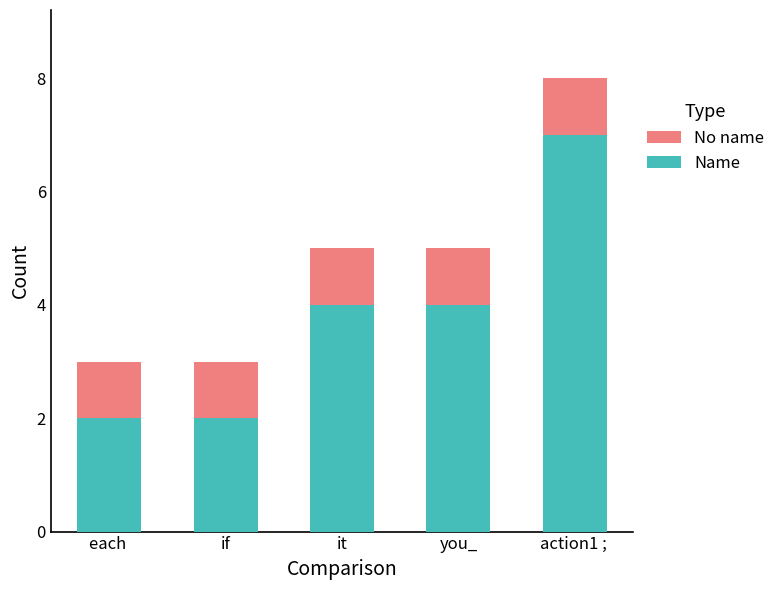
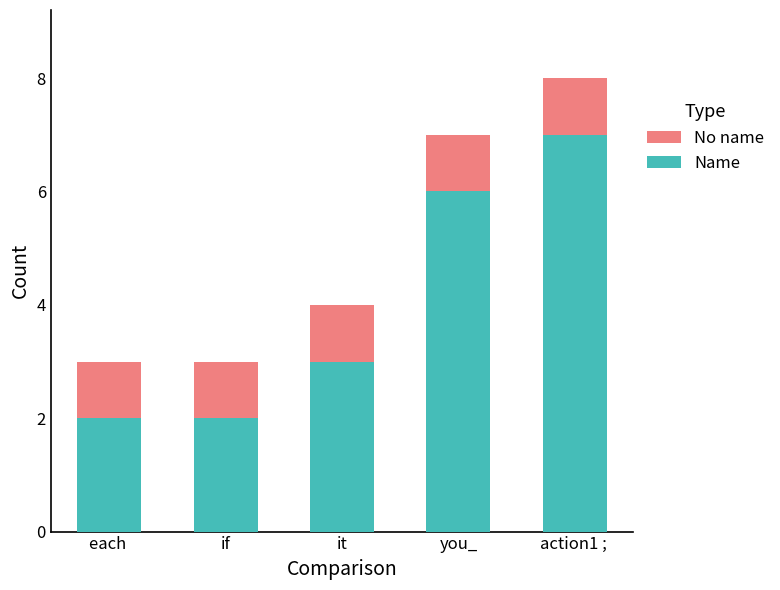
Name, it: 4 -> 3
Name, you_: 4 -> 6
